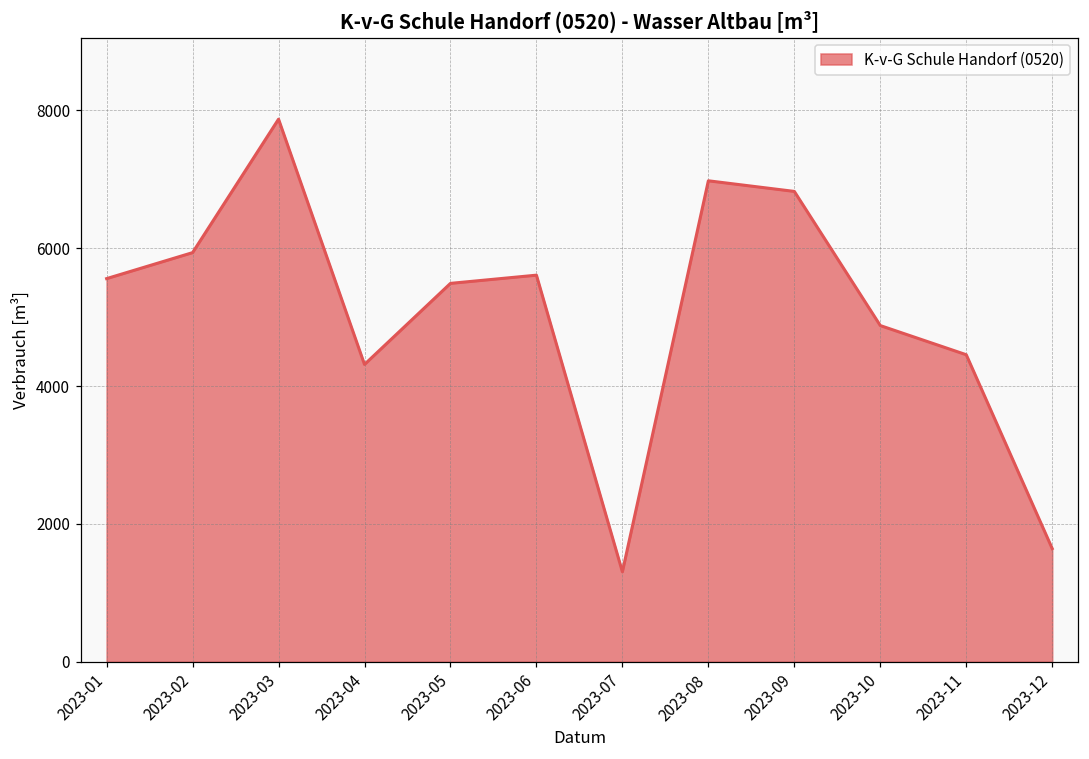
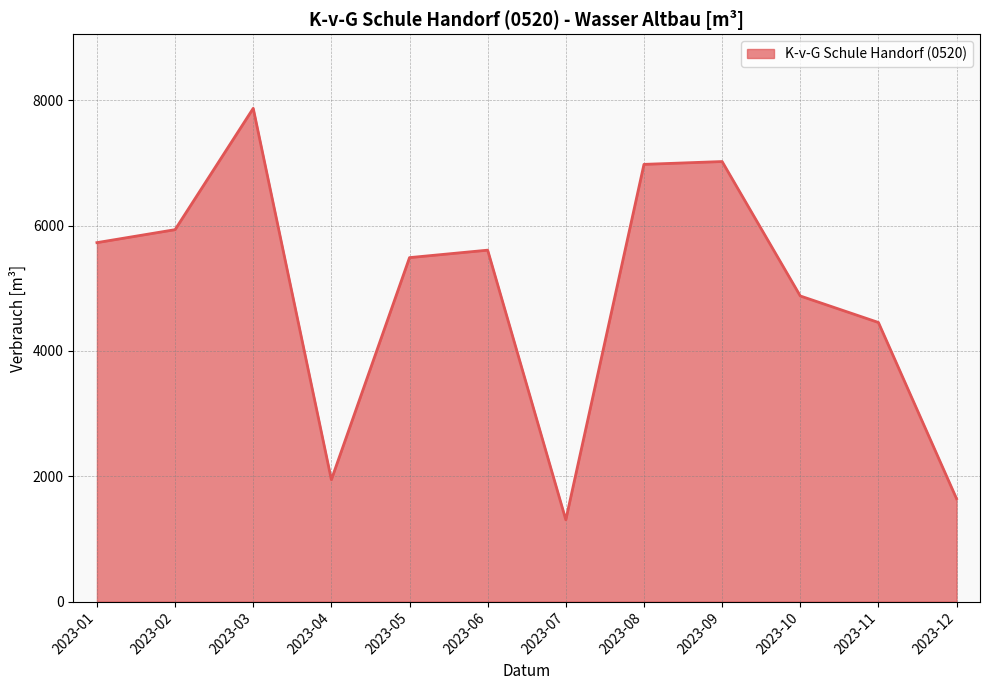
2023-01: 5600 -> 5700
2023-04: 4300 -> 1900
2023-09: 6800 -> 7000
